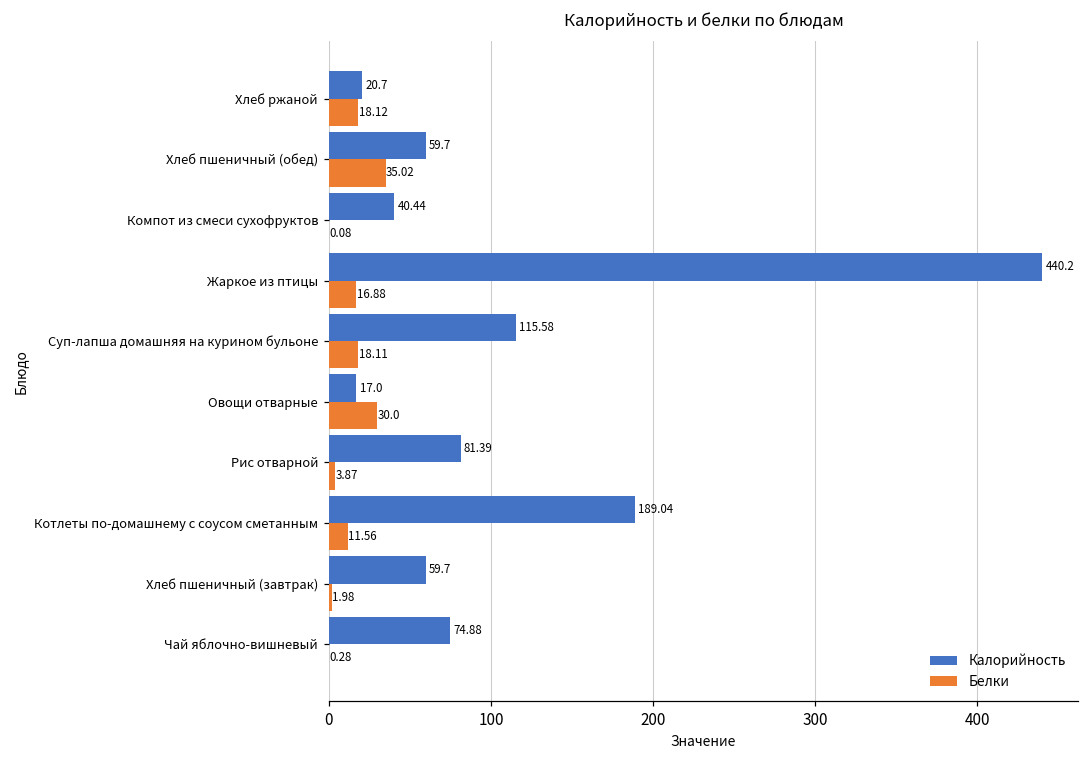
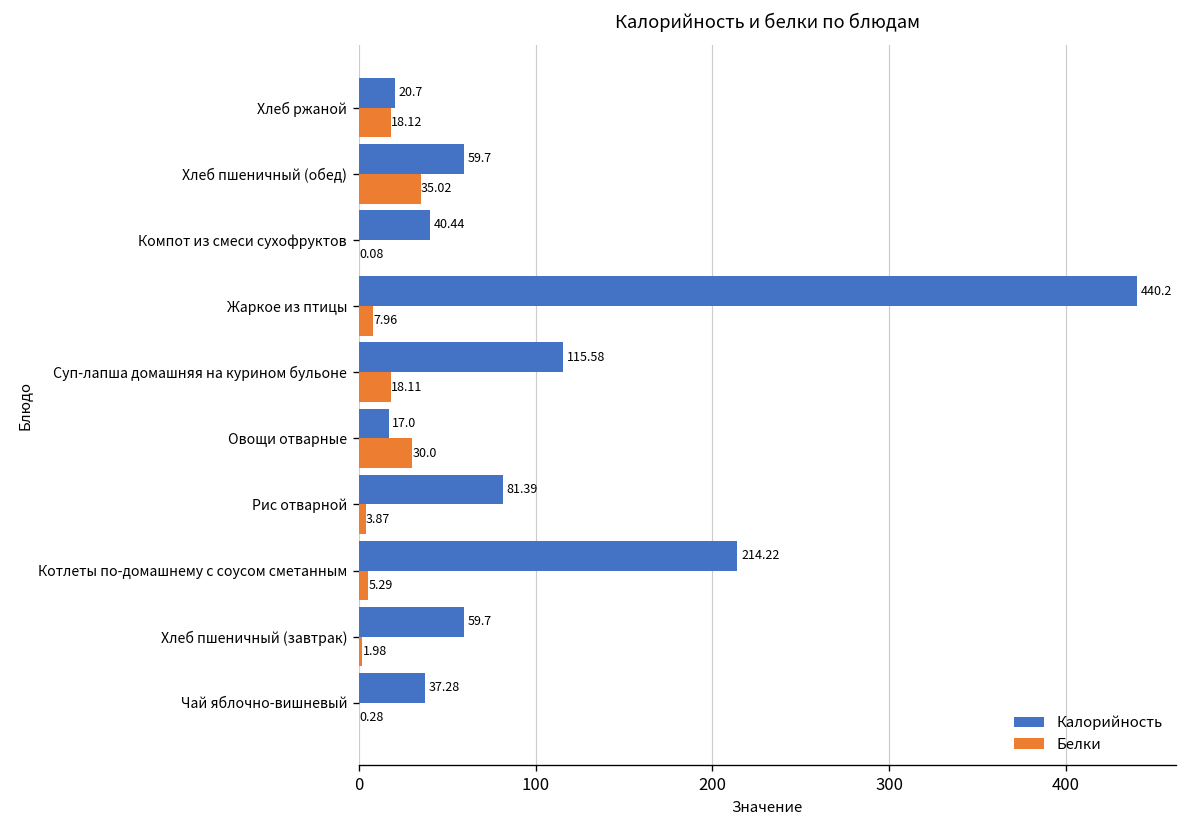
Белки, Жаркое из птицы: 16.88 -> 7.96
Калорийность, Котлеты по-домашнему с соусом сметанным: 189.04 -> 214.22
Белки, Котлеты по-домашнему с соусом сметанным: 11.56 -> 5.29
Калорийность, Чай яблочно-вишневый: 74.88 -> 37.28
